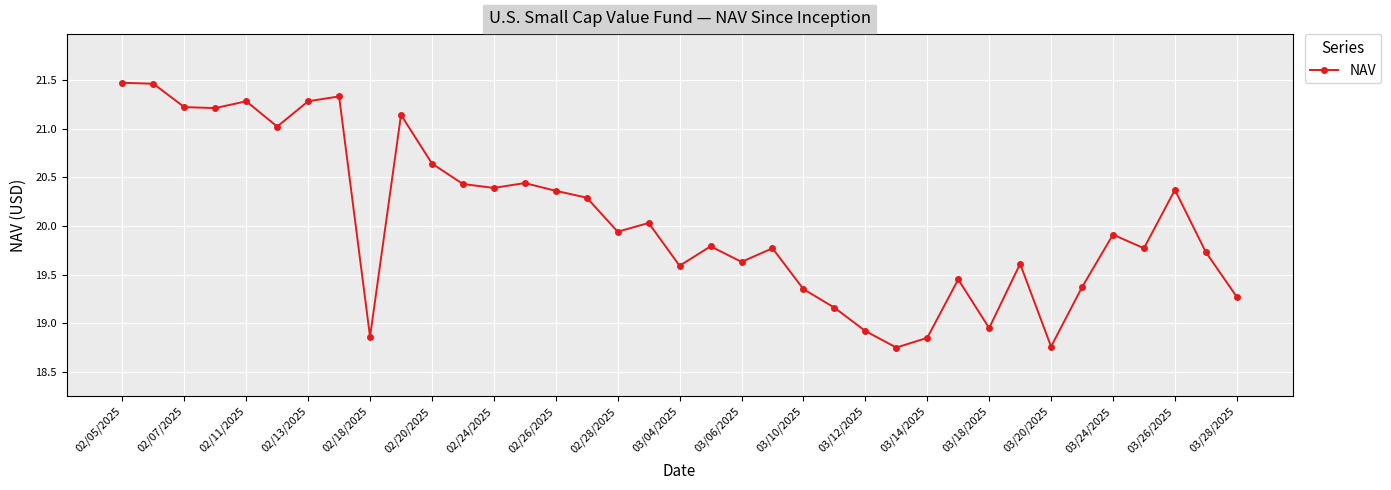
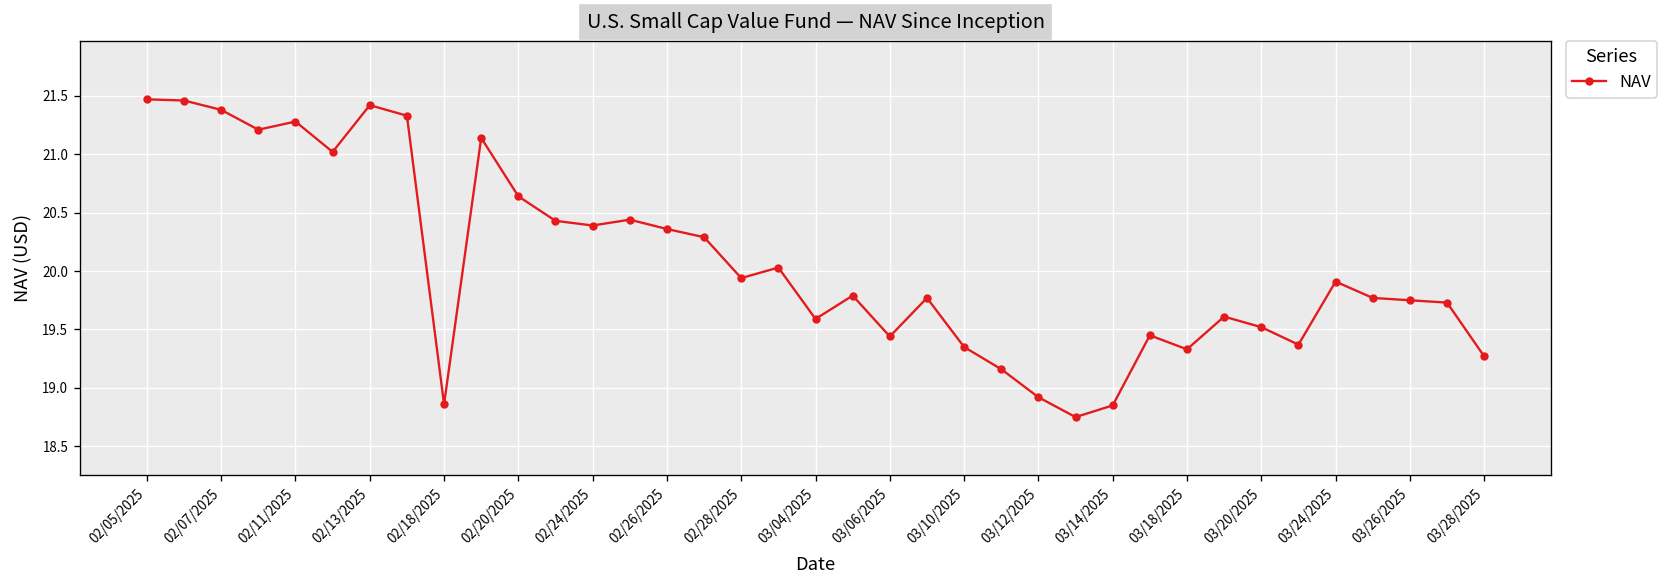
02/07/2025: 21.2 -> 21.4
02/13/2025: 21.3 -> 21.4
03/06/2025: 19.6 -> 19.4
03/18/2025: 19.0 -> 19.3
03/20/2025: 18.8 -> 19.5
03/26/2025: 20.4 -> 19.8
